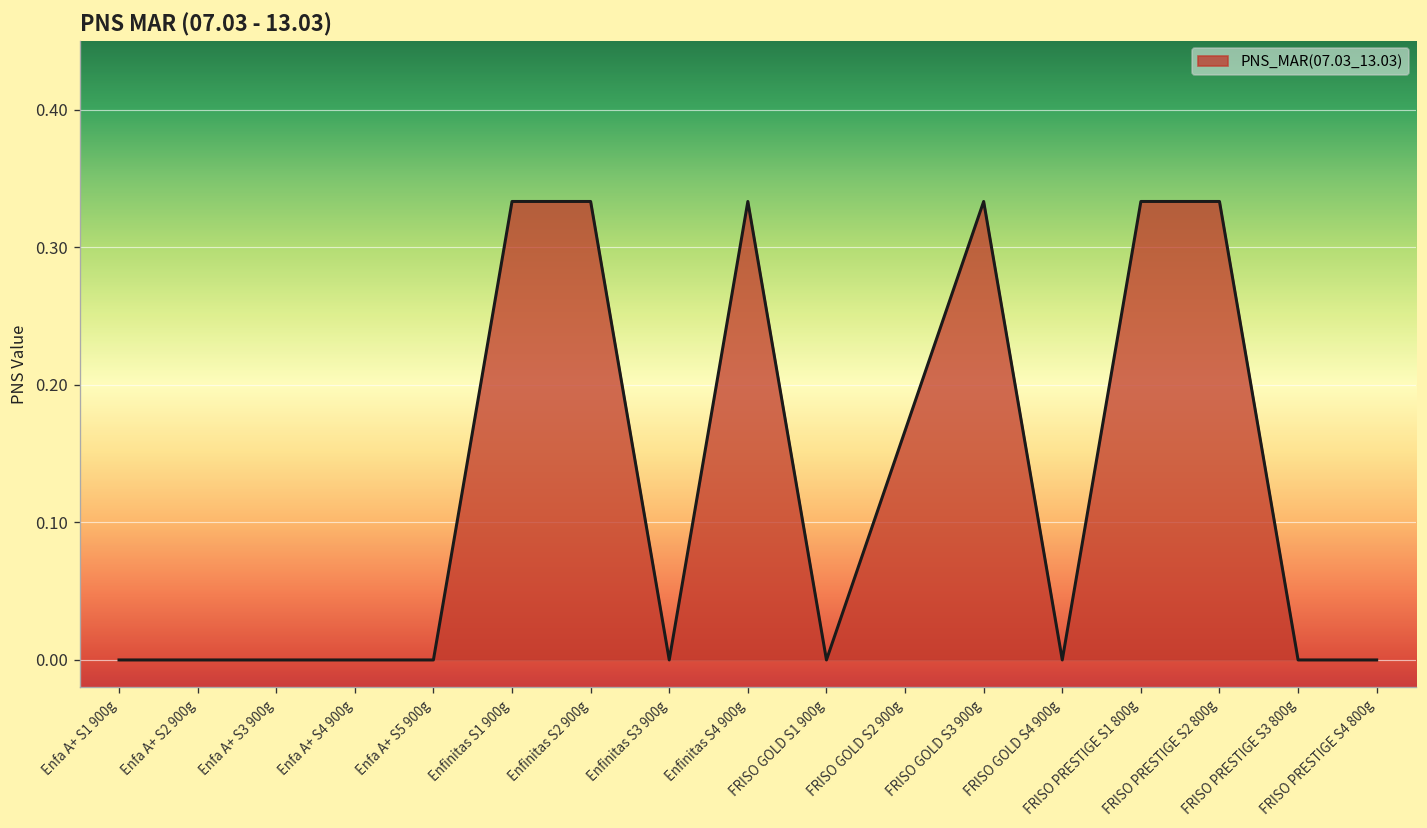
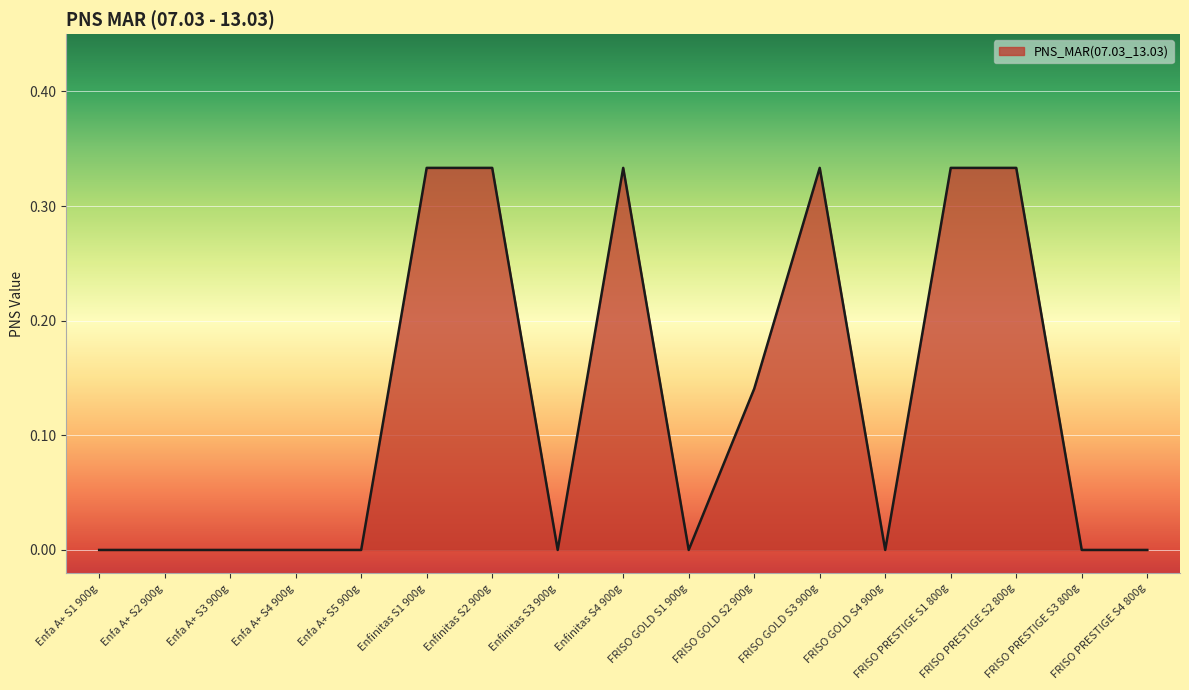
FRISO GOLD S2 900g: 0.167 -> 0.141
